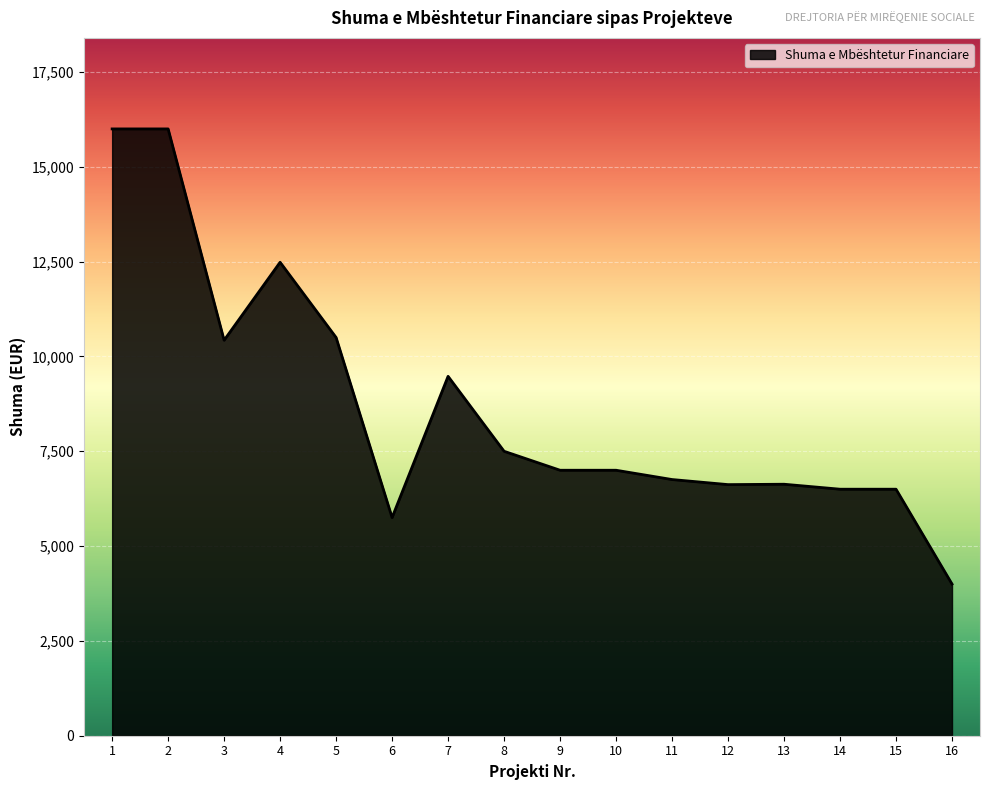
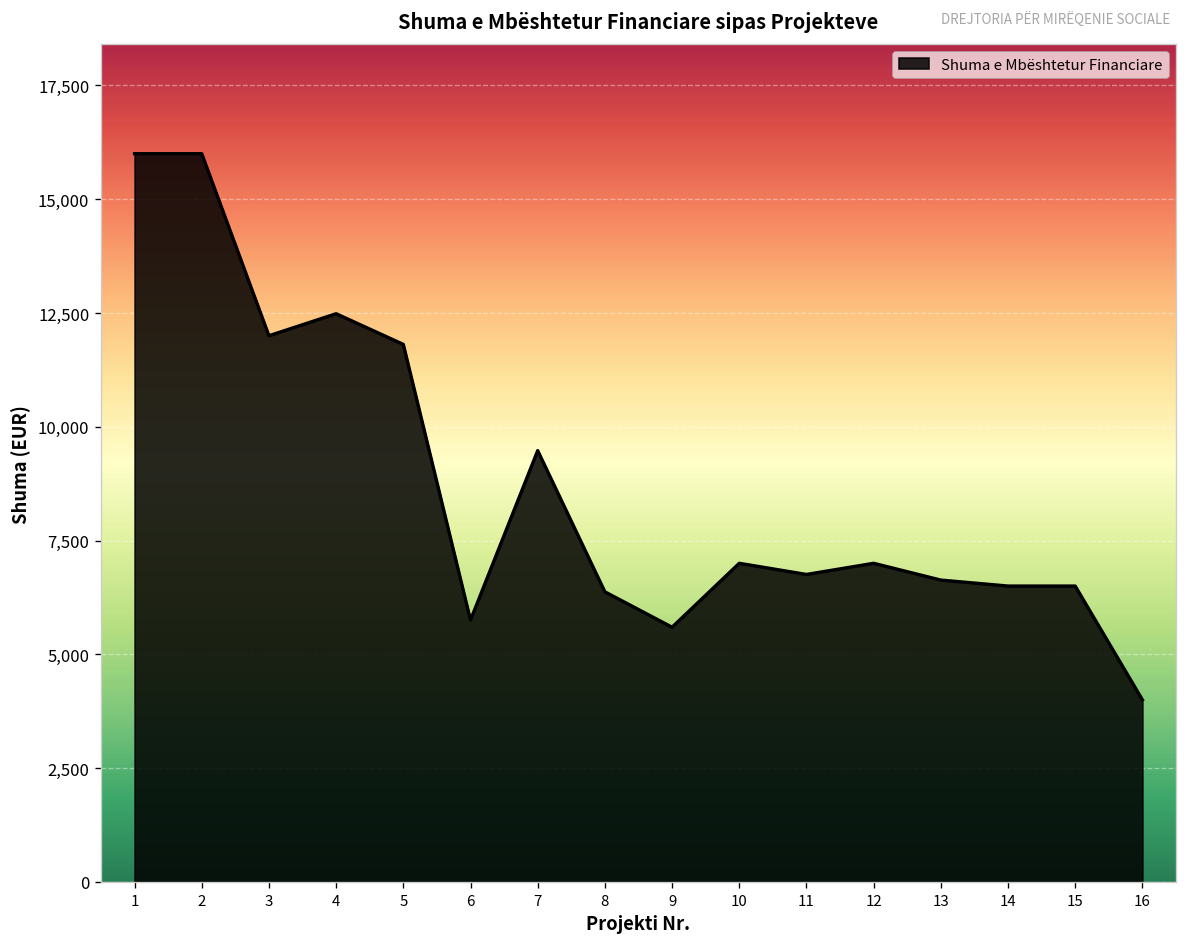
3: 10,400 -> 12,000
5: 10,500 -> 11,800
8: 7,500 -> 6,400
9: 7,000 -> 5,600
12: 6,600 -> 7,000
